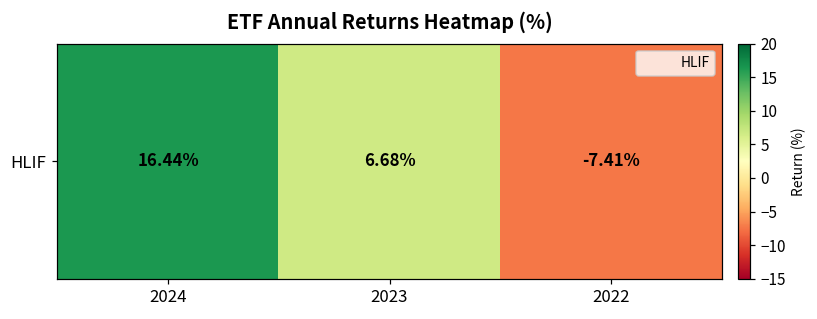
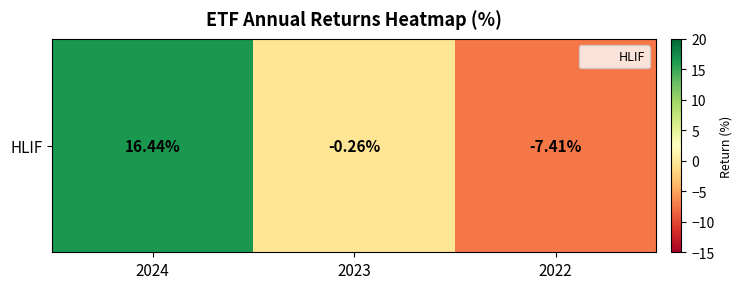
HLIF, 2023: 6.68% -> -0.26%
